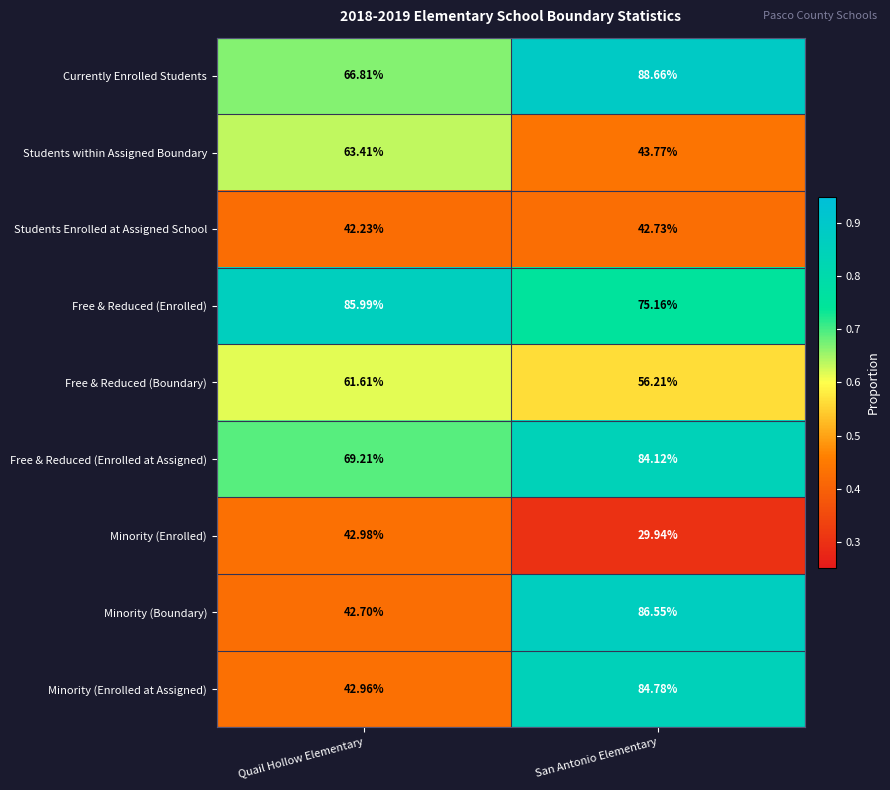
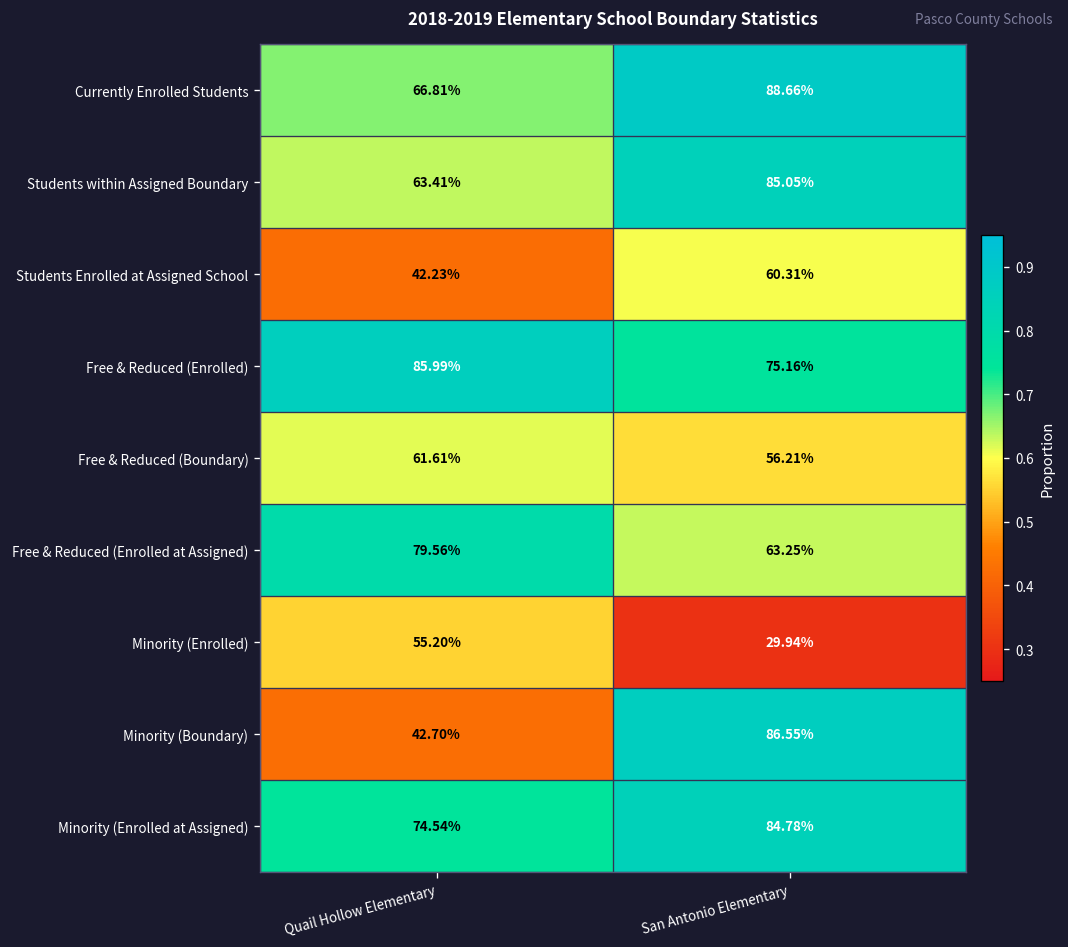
Students within Assigned Boundary, San Antonio Elementary: 43.77% -> 85.05%
Students Enrolled at Assigned School, San Antonio Elementary: 42.73% -> 60.31%
Free & Reduced (Enrolled at Assigned), Quail Hollow Elementary: 69.21% -> 79.56%
Free & Reduced (Enrolled at Assigned), San Antonio Elementary: 84.12% -> 63.25%
Minority (Enrolled), Quail Hollow Elementary: 42.98% -> 55.20%
Minority (Enrolled at Assigned), Quail Hollow Elementary: 42.96% -> 74.54%
